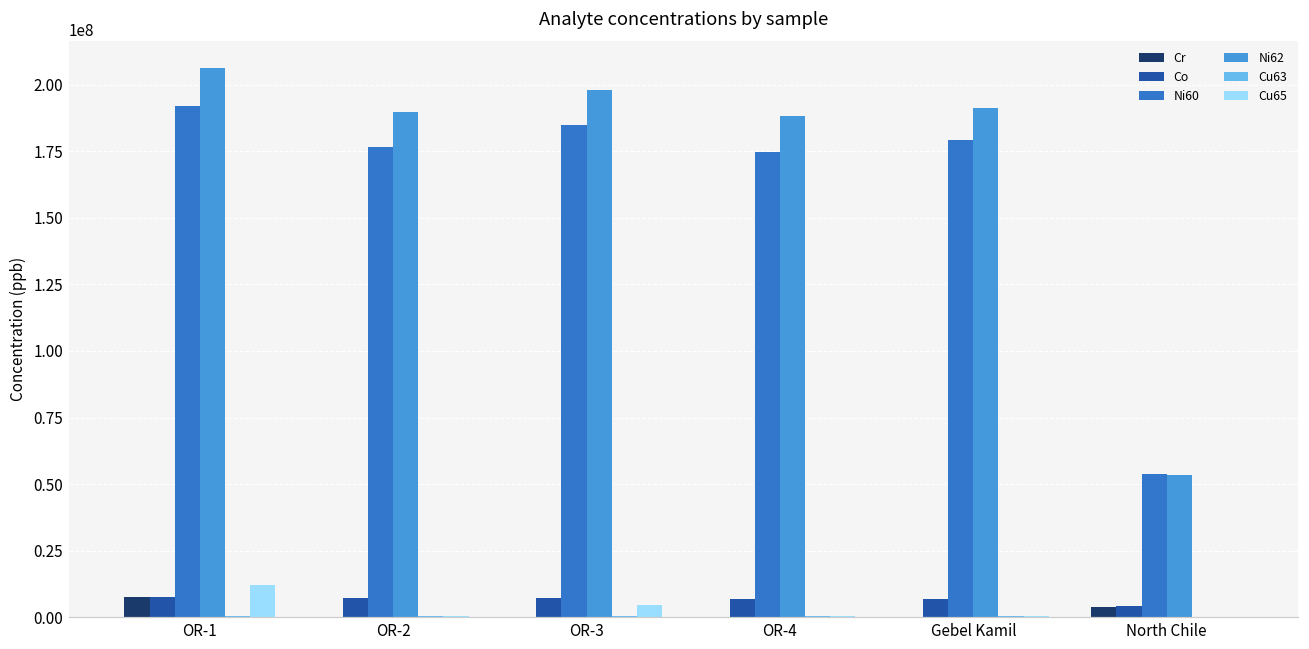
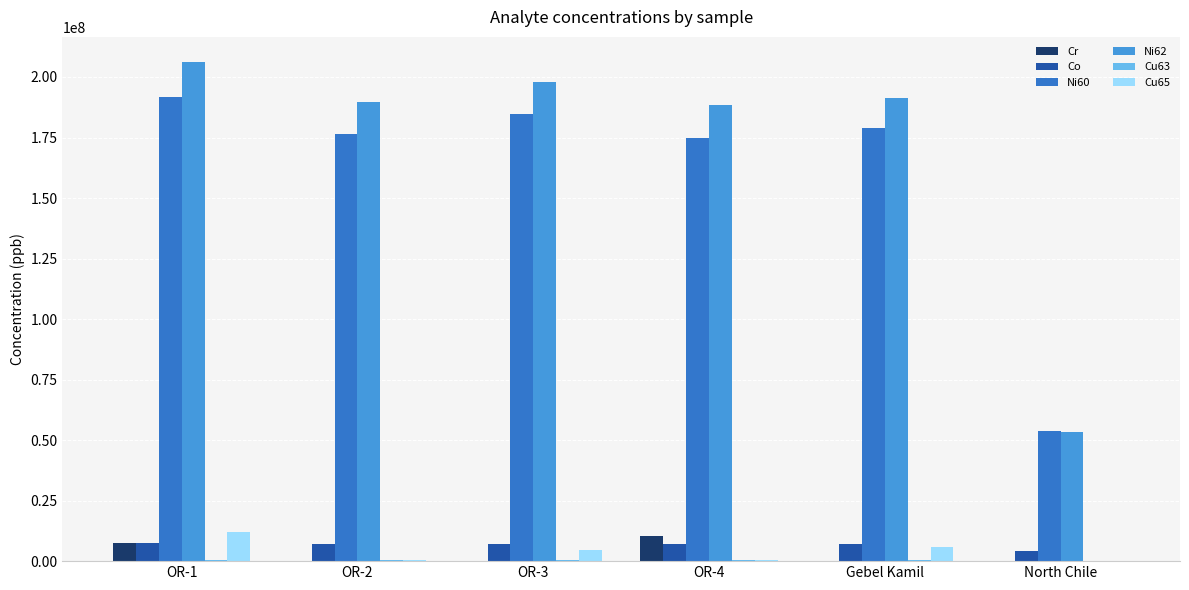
Cr, OR-4: 0 -> 11000000
Cu65, Gebel Kamil: 0 -> 6000000
Cr, North Chile: 4000000 -> 0
